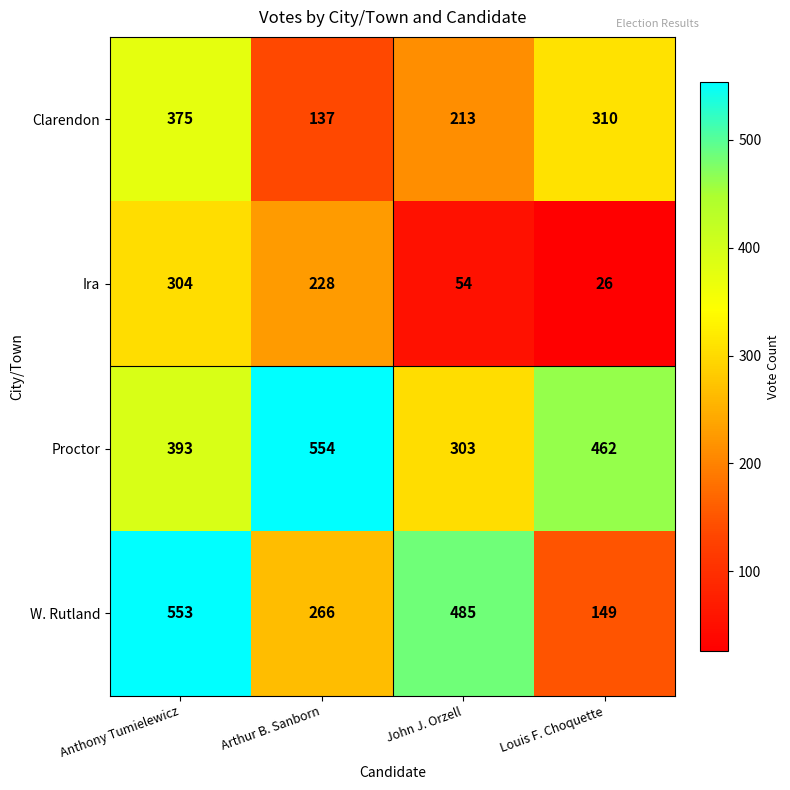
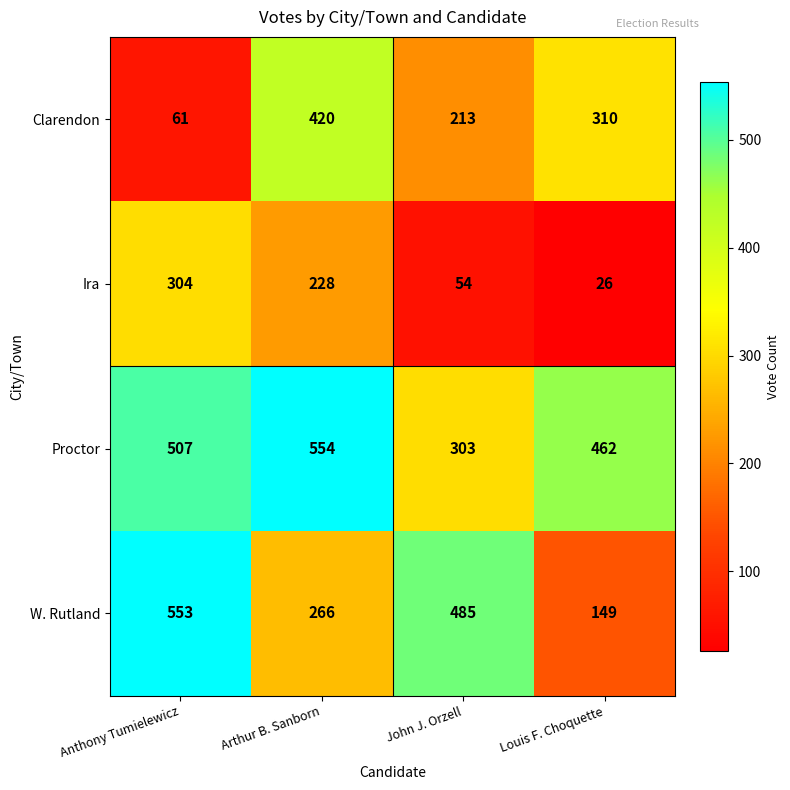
Clarendon, Anthony Tumielewicz: 375 -> 61
Clarendon, Arthur B. Sanborn: 137 -> 420
Proctor, Anthony Tumielewicz: 393 -> 507
